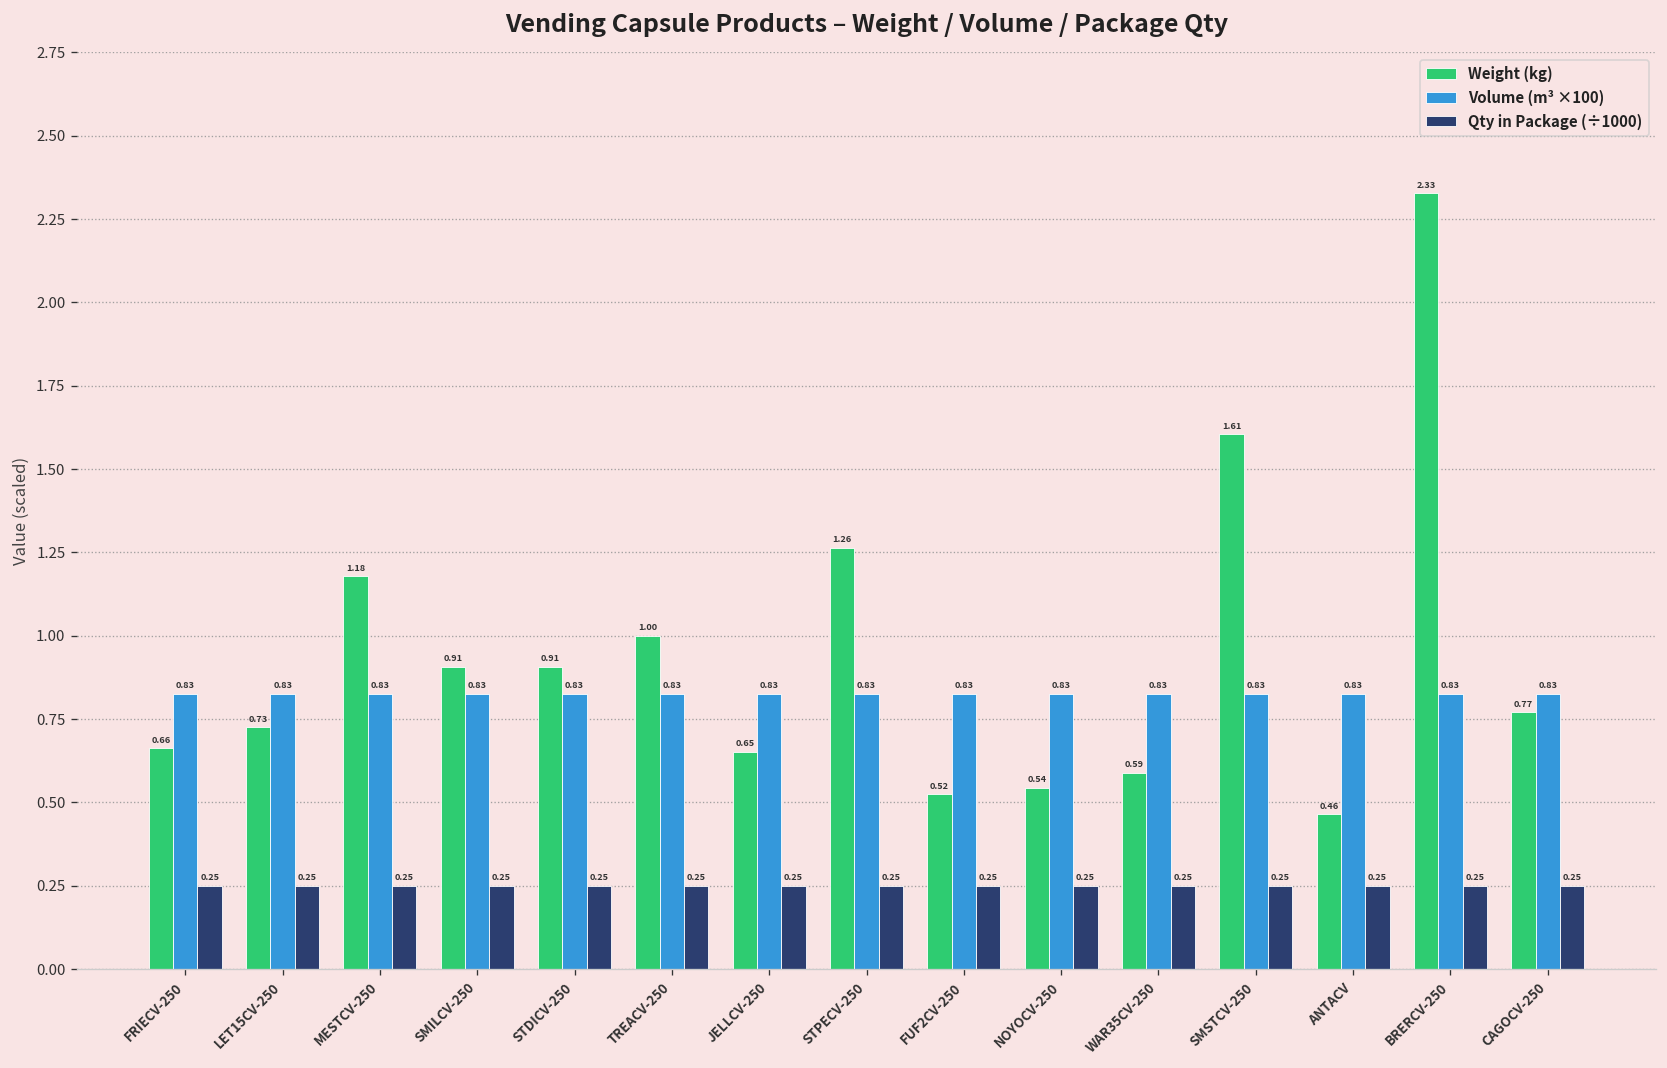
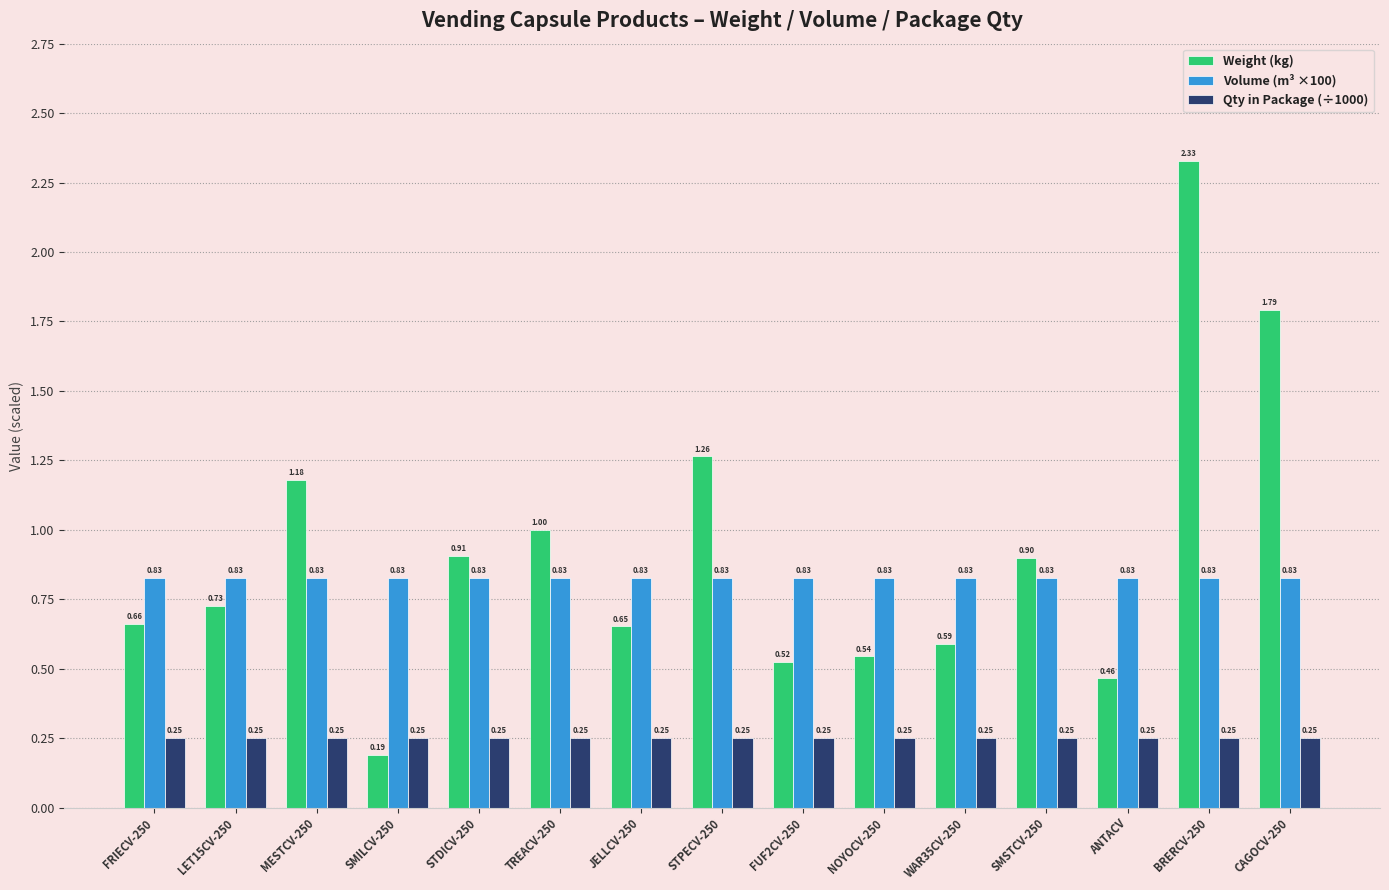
Weight (kg), SMILCV-250: 0.91 -> 0.19
Weight (kg), SMSTCV-250: 1.61 -> 0.90
Weight (kg), CAGOCV-250: 0.77 -> 1.79
